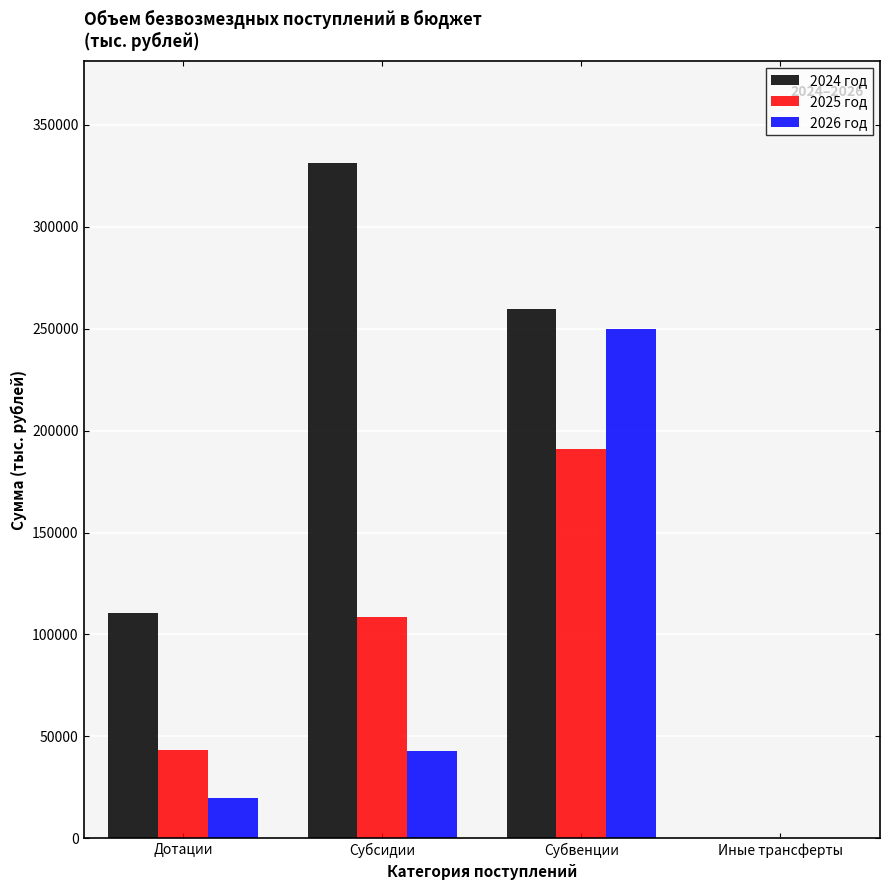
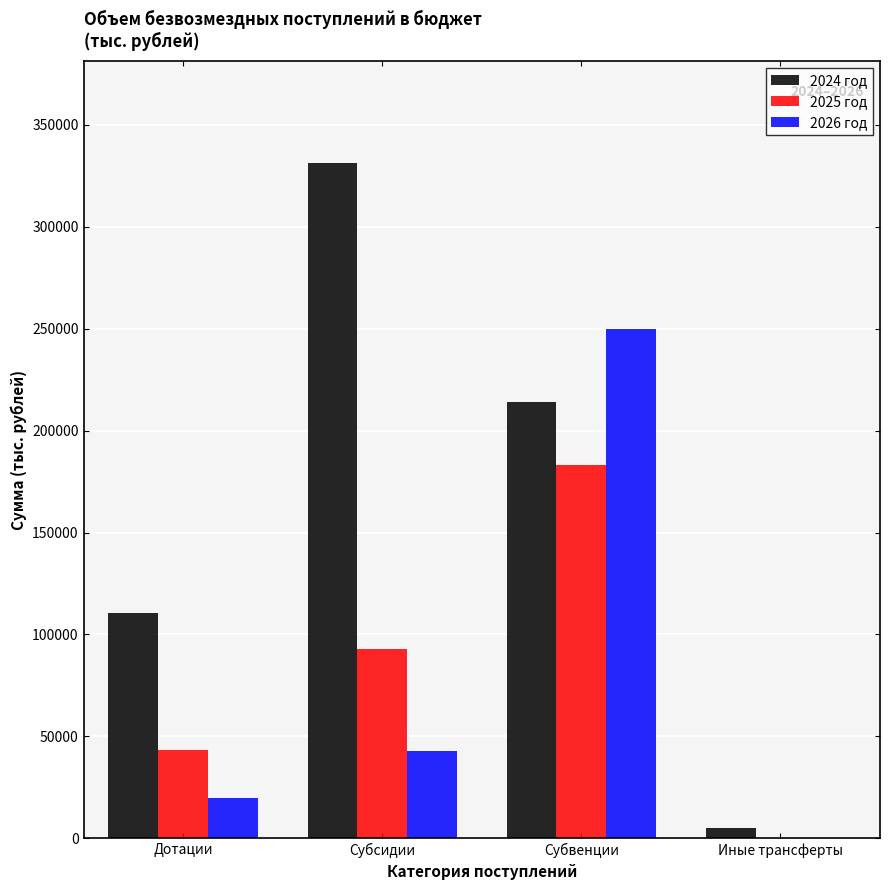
2025 год, Субсидии: 108000 -> 93000
2024 год, Субвенции: 260000 -> 214000
2025 год, Субвенции: 191000 -> 183000
2024 год, Иные трансферты: 0 -> 5000
